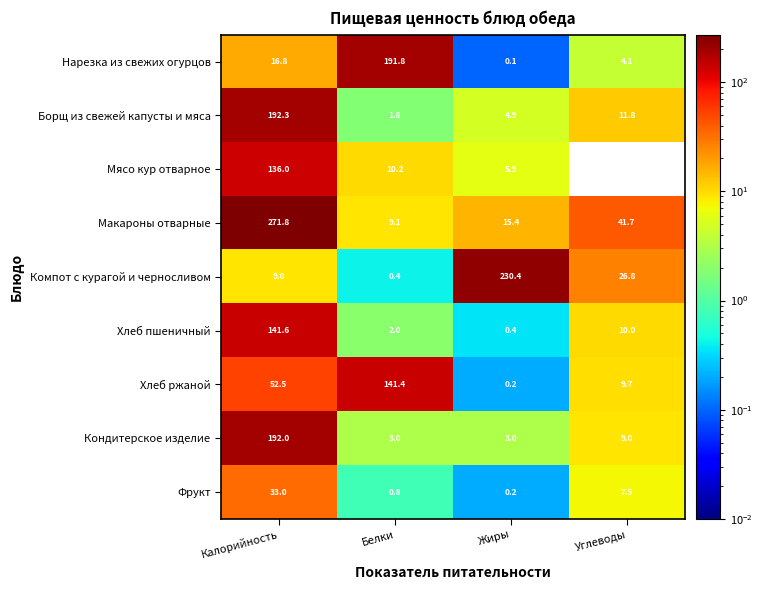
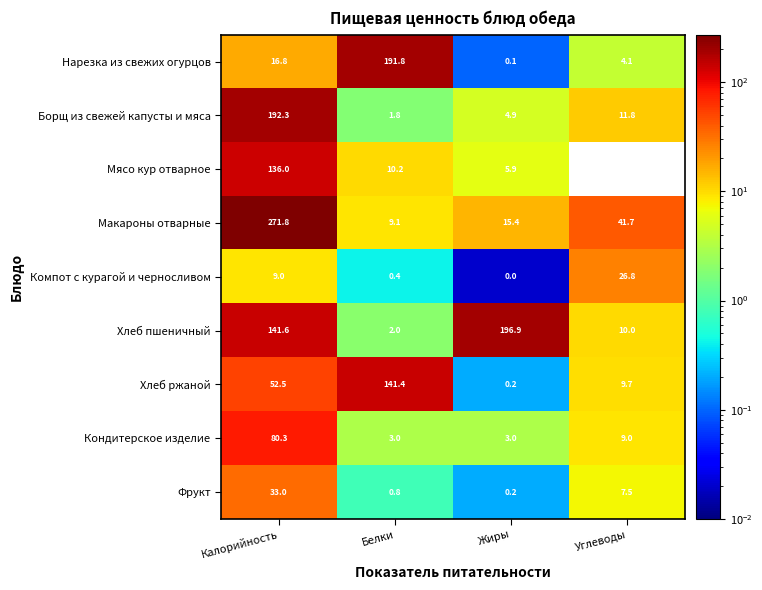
Компот с курагой и черносливом, Жиры: 230.4 -> 0.0
Хлеб пшеничный, Жиры: 0.4 -> 196.9
Кондитерское изделие, Калорийность: 192.0 -> 80.3
